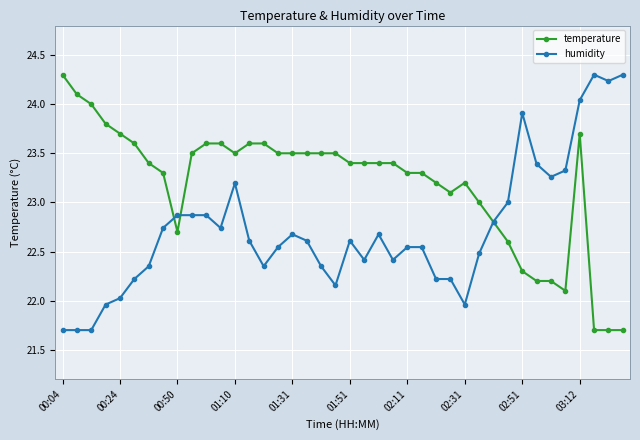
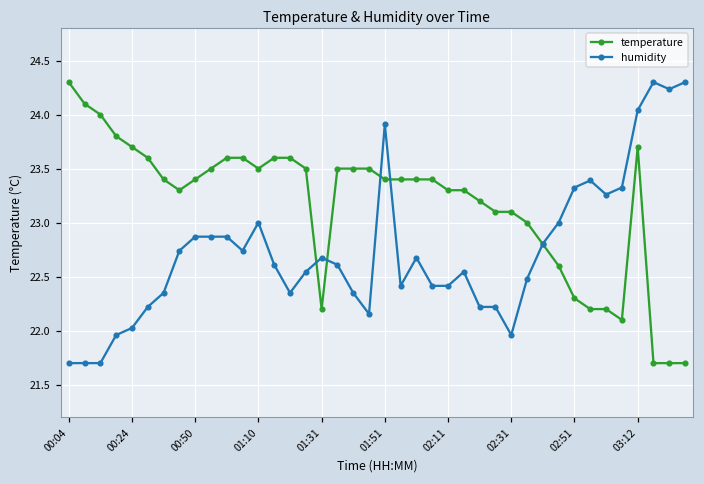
temperature, 00:50: 22.7 -> 23.4
humidity, 01:10: 23.2 -> 23.0
temperature, 01:31: 23.5 -> 22.2
humidity, 01:51: 22.6 -> 23.9
humidity, 02:11: 22.5 -> 22.4
temperature, 02:31: 23.2 -> 23.1
humidity, 02:51: 23.9 -> 23.3
